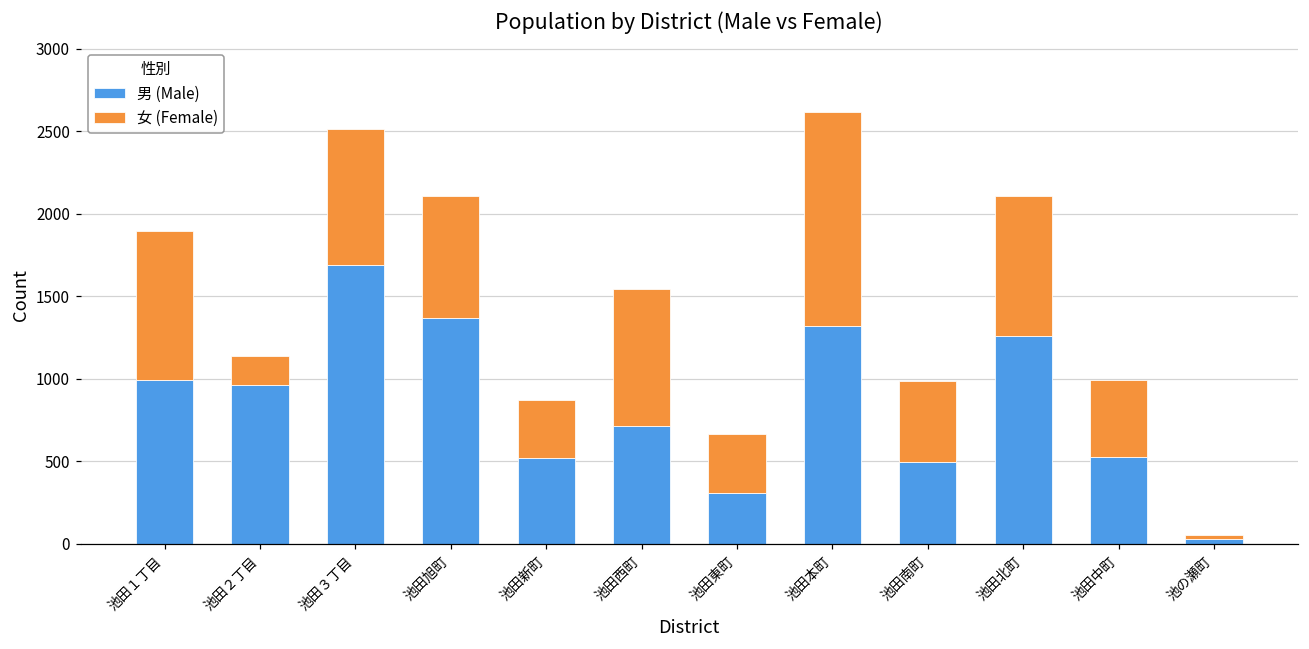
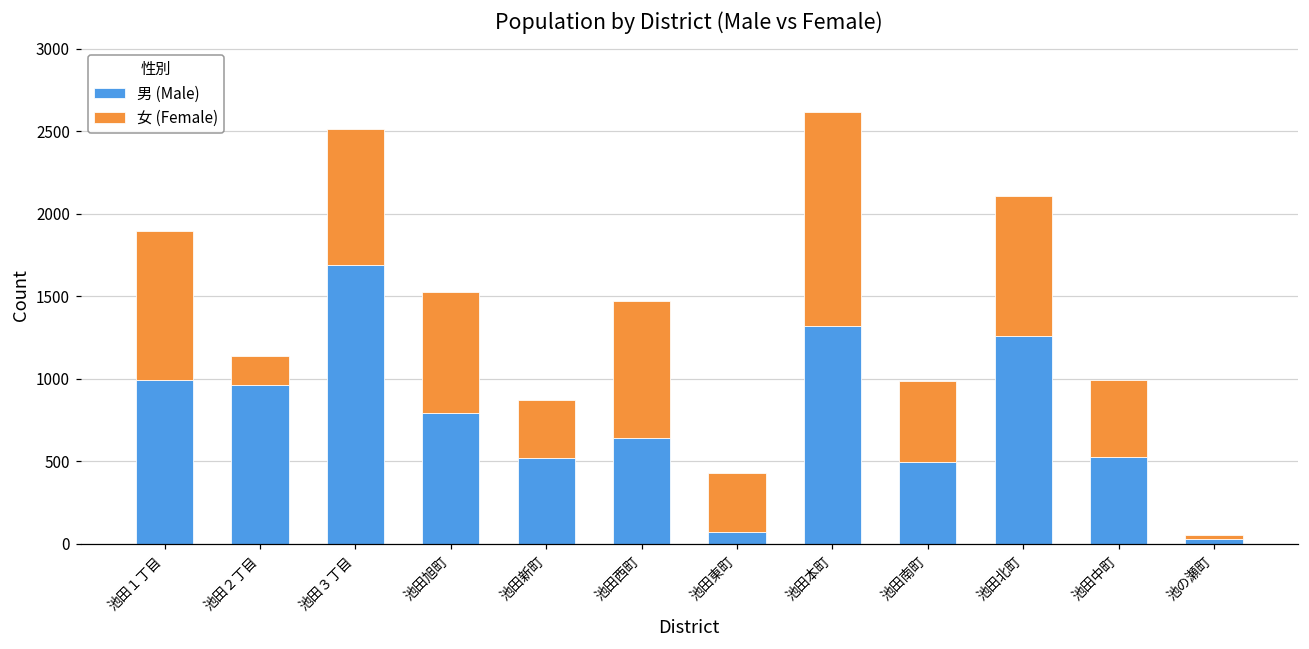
男 (Male), 池田旭町: 1370 -> 790
男 (Male), 池田西町: 710 -> 640
男 (Male), 池田東町: 310 -> 70
